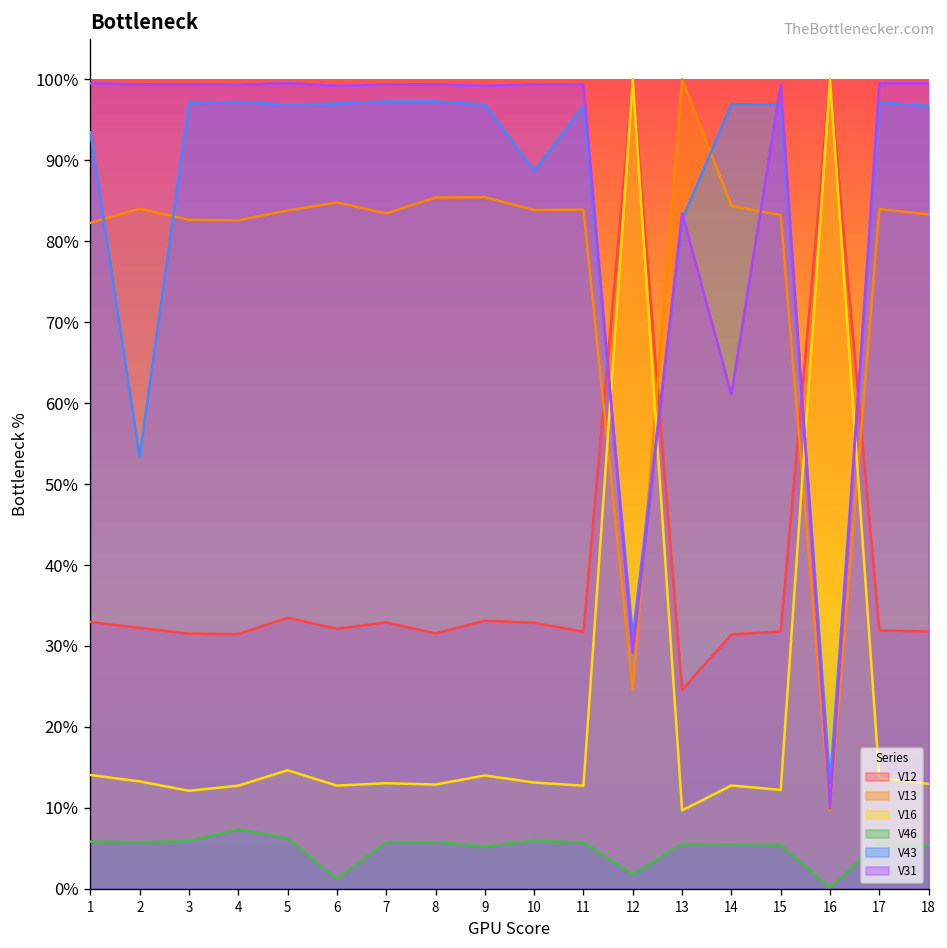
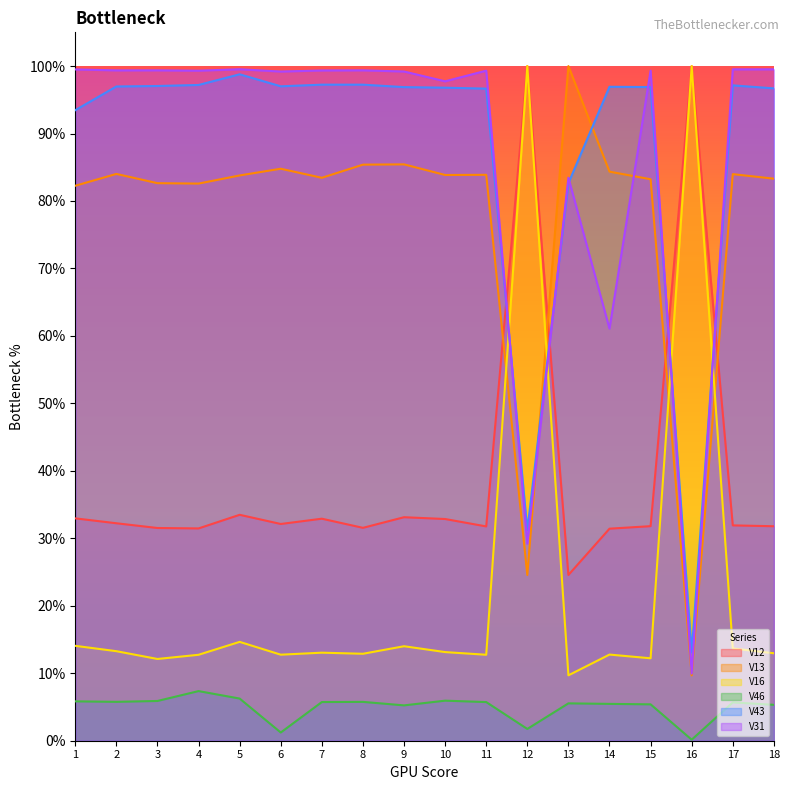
V43, 2: 53% -> 97%
V43, 5: 97% -> 99%
V43, 10: 89% -> 97%
V31, 10: 99% -> 98%
